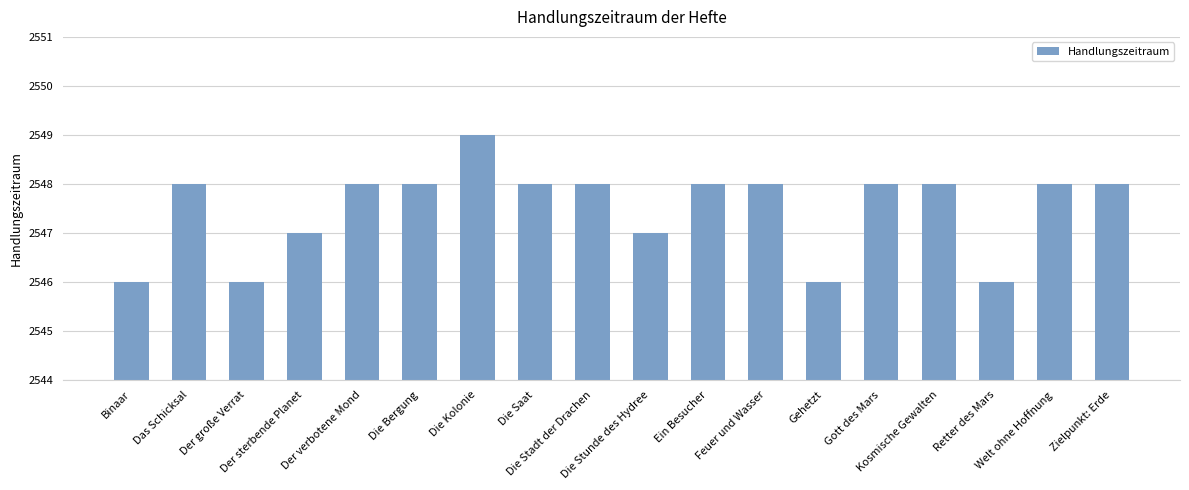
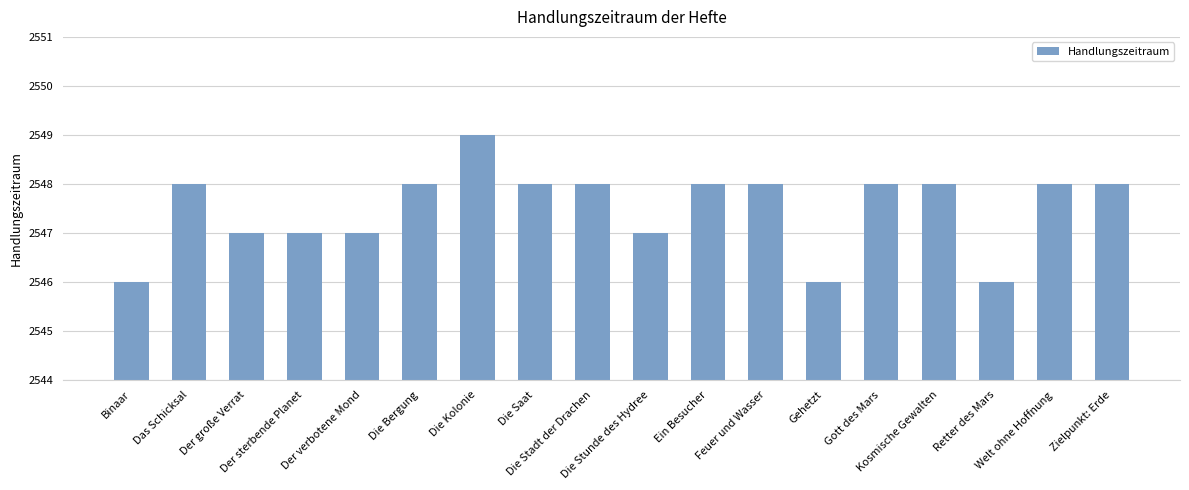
Der große Verrat: 2546 -> 2547
Der verbotene Mond: 2548 -> 2547
